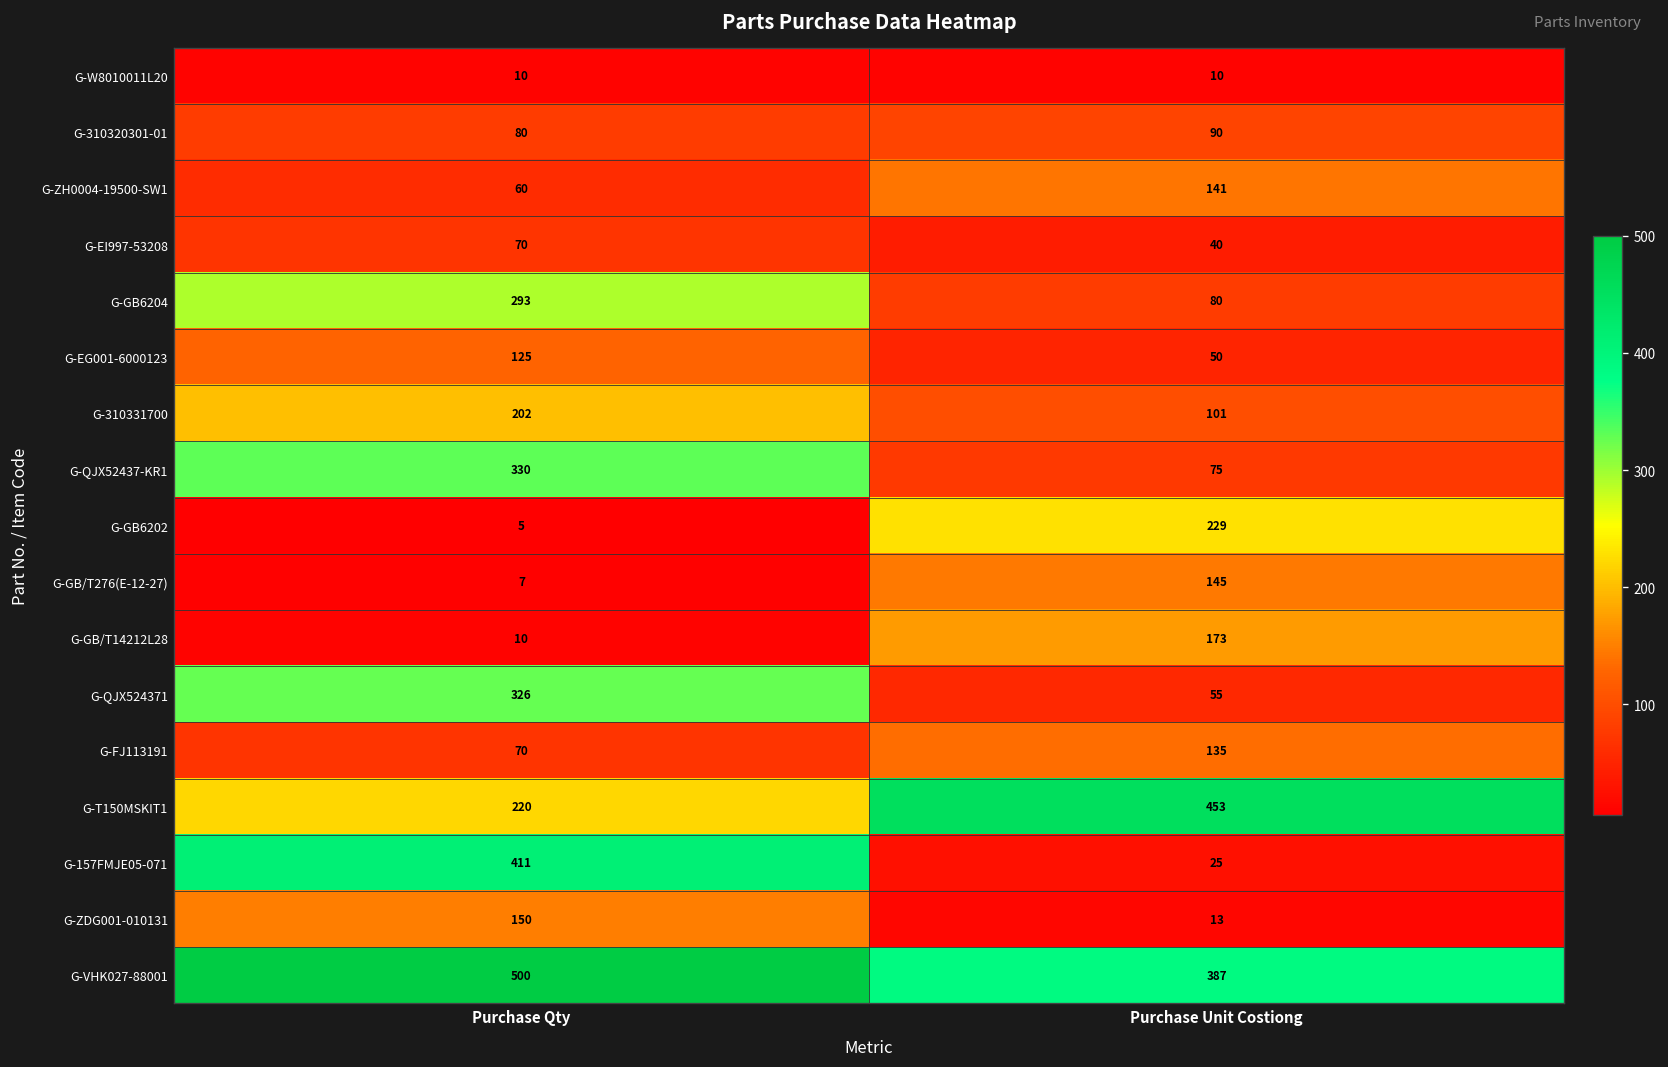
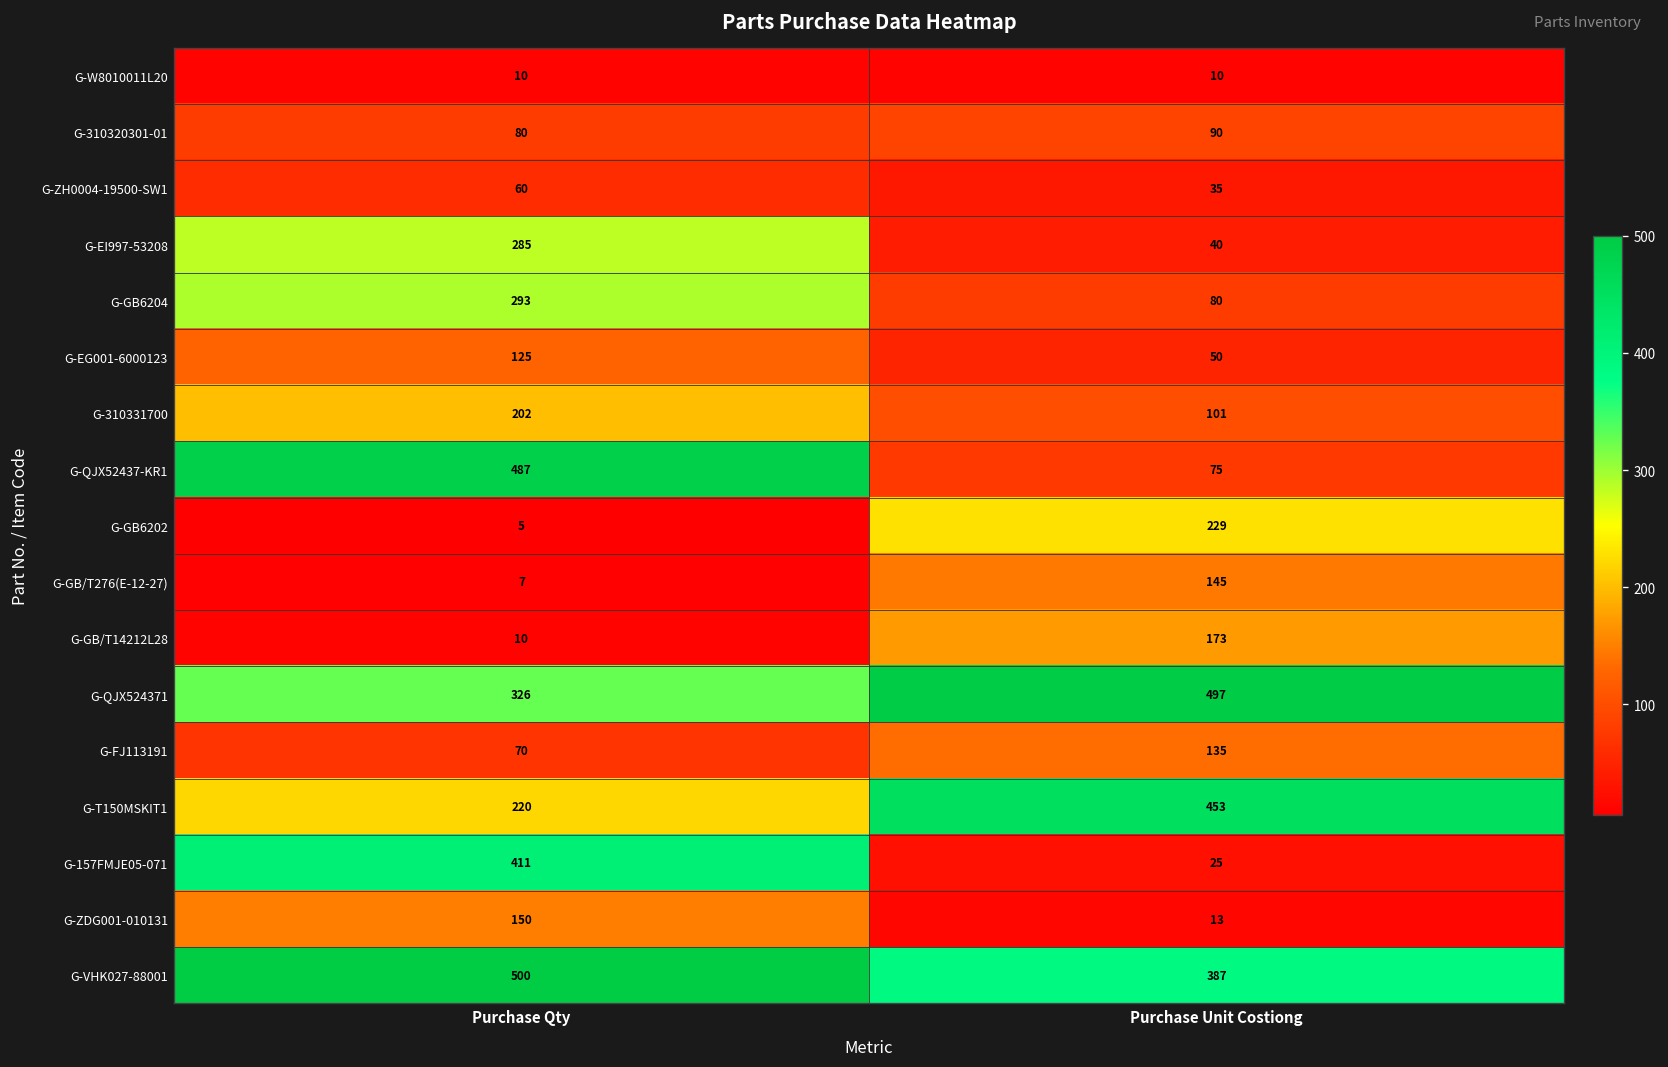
G-ZH0004-19500-SW1, Purchase Unit Costiong: 141 -> 35
G-EI997-53208, Purchase Qty: 70 -> 285
G-QJX52437-KR1, Purchase Qty: 330 -> 487
G-QJX524371, Purchase Unit Costiong: 55 -> 497
